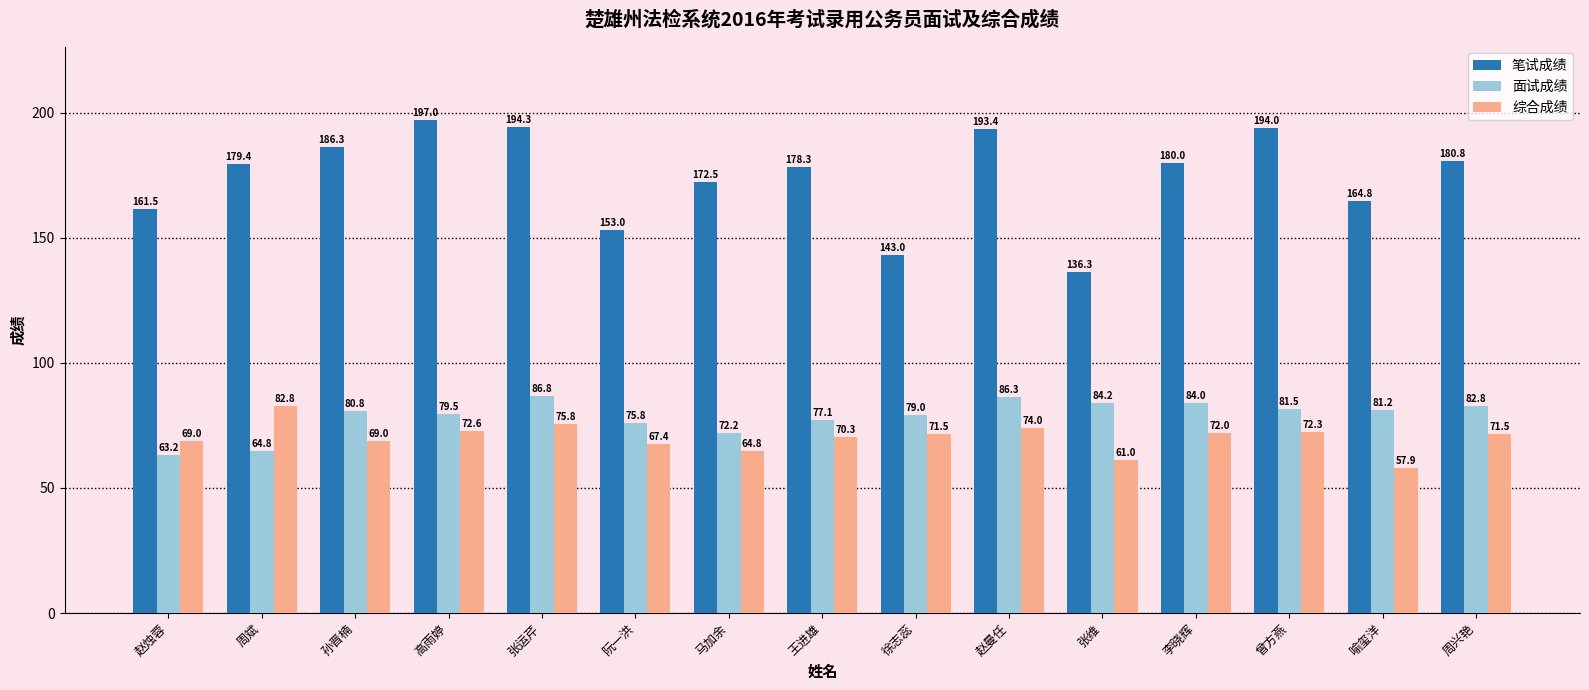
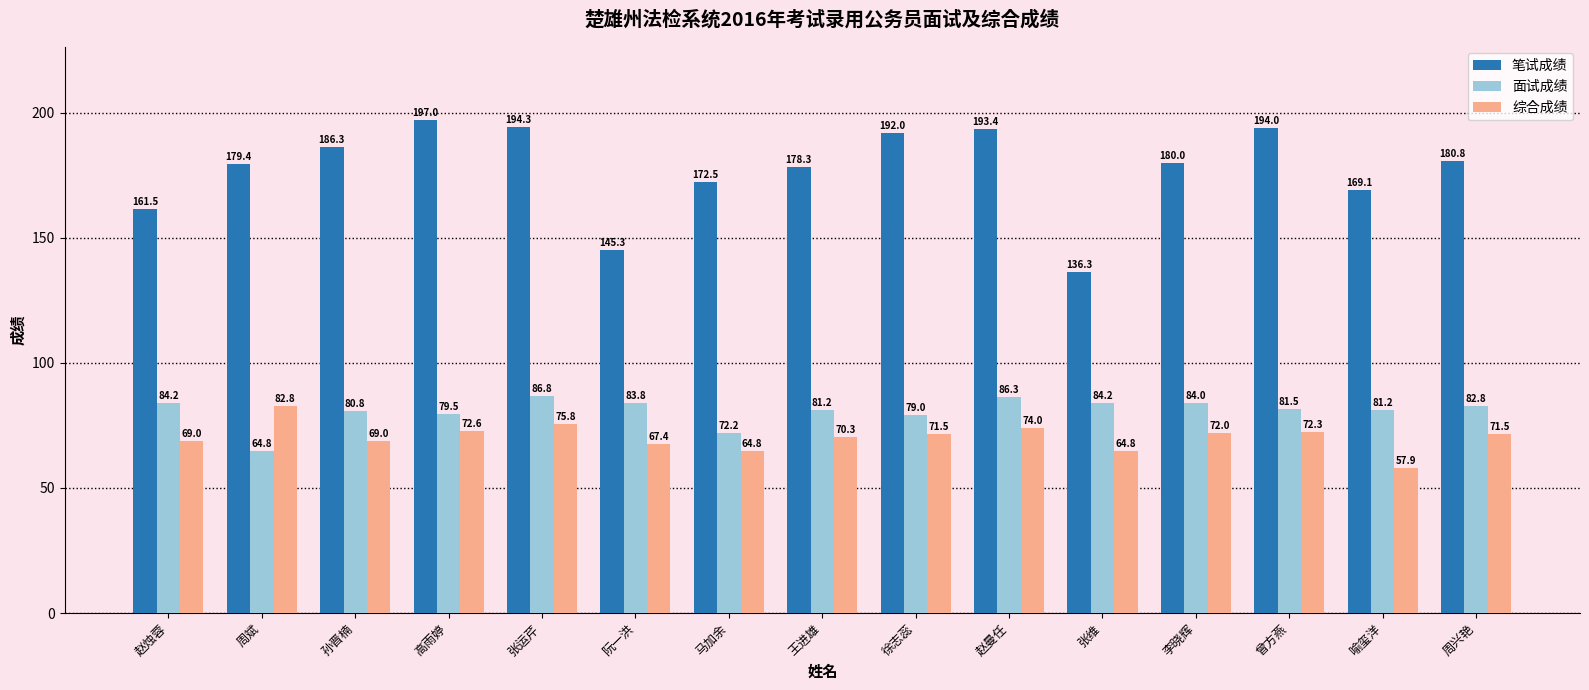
面试成绩, 赵烛蓉: 63.2 -> 84.2
笔试成绩, 阮一洪: 153.0 -> 145.3
面试成绩, 阮一洪: 75.8 -> 83.8
面试成绩, 王进雄: 77.1 -> 81.2
笔试成绩, 徐志蕊: 143.0 -> 192.0
综合成绩, 张维: 61.0 -> 64.8
笔试成绩, 喻玺洋: 164.8 -> 169.1
